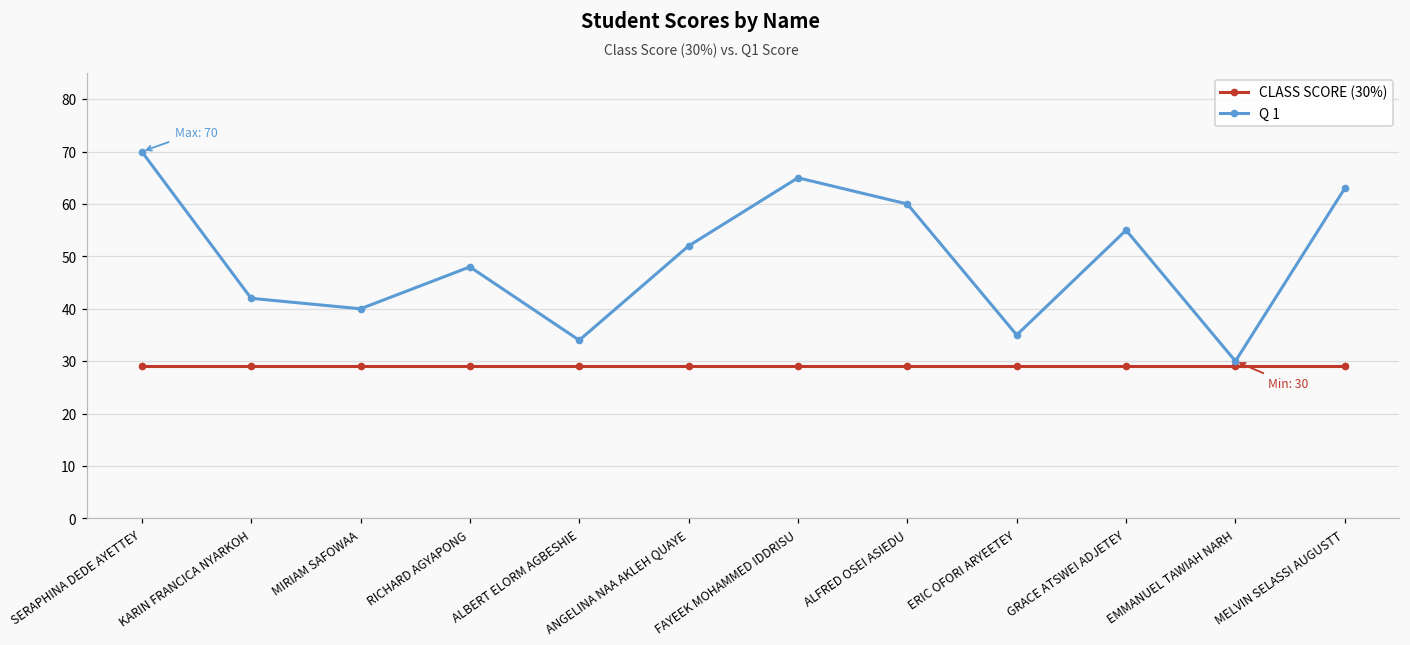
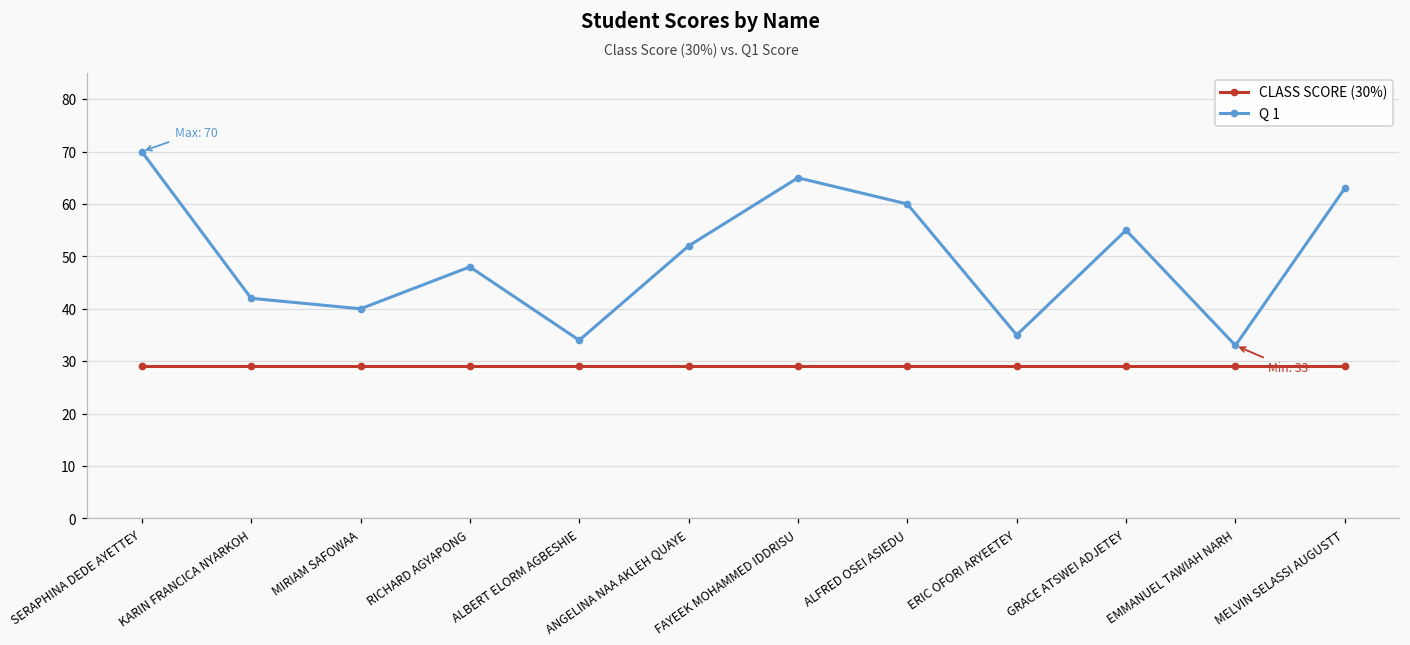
Q 1, EMMANUEL TAWIAH NARH: 30 -> 33
